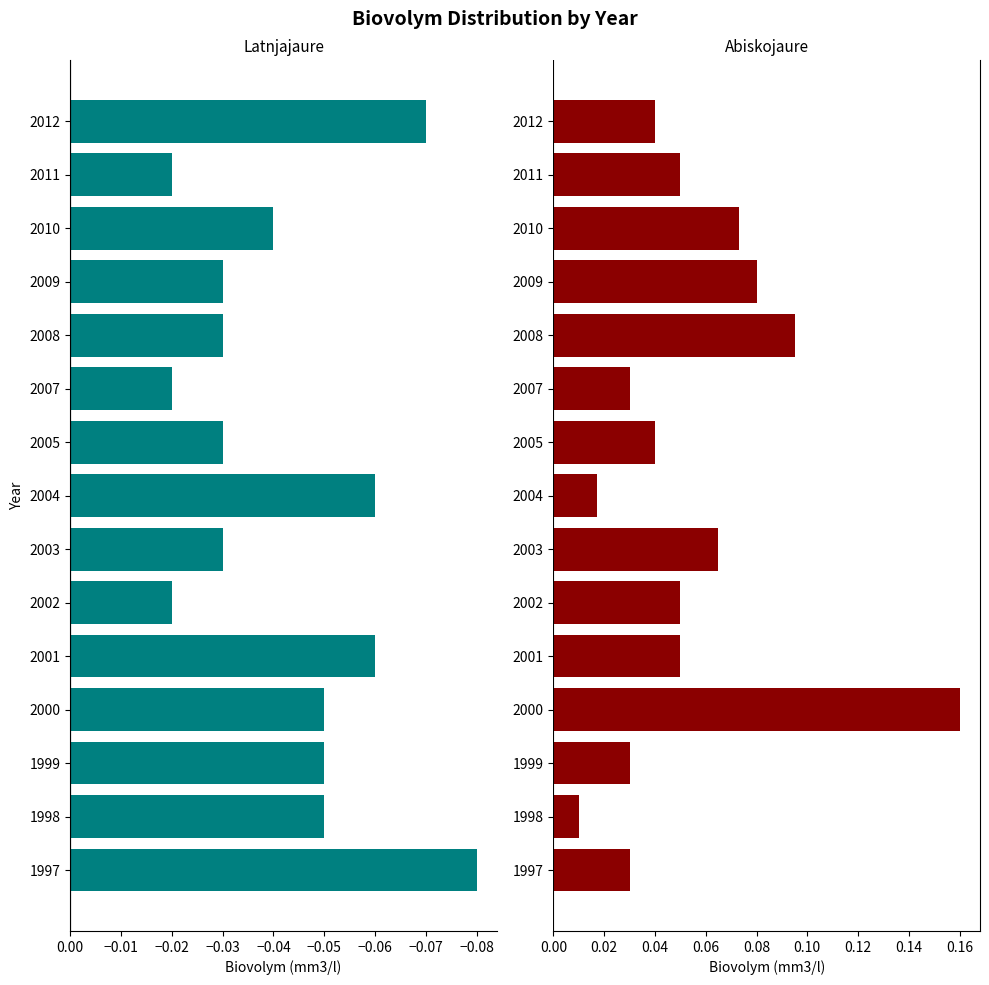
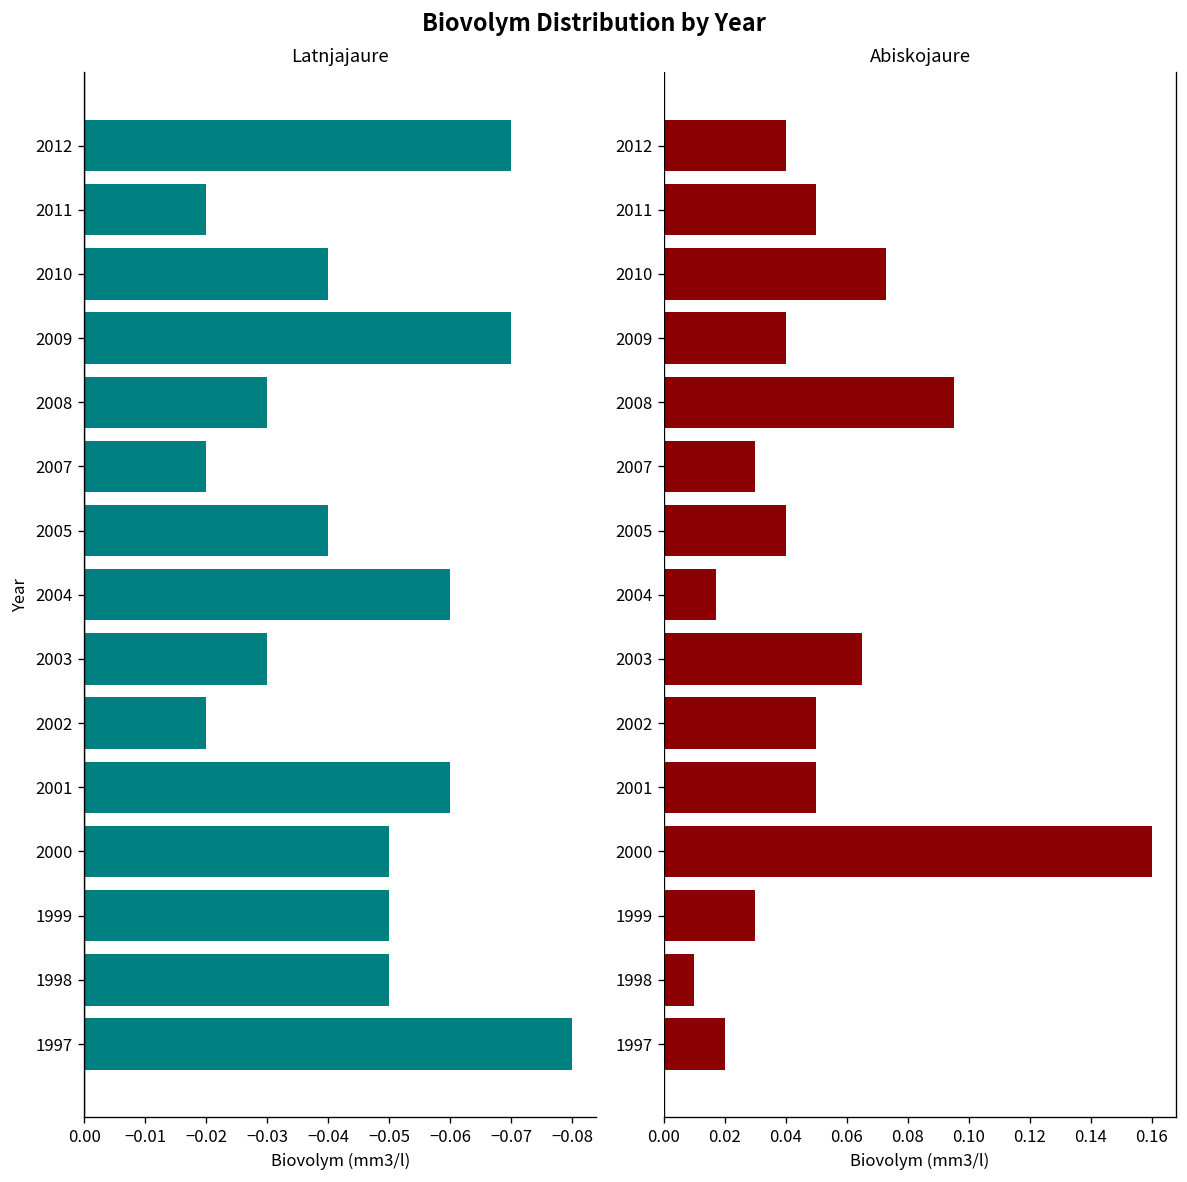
Latnjajaure, 2009: -0.030 -> -0.070
Latnjajaure, 2005: -0.030 -> -0.040
Abiskojaure, 2009: 0.08 -> 0.04
Abiskojaure, 1997: 0.03 -> 0.02
